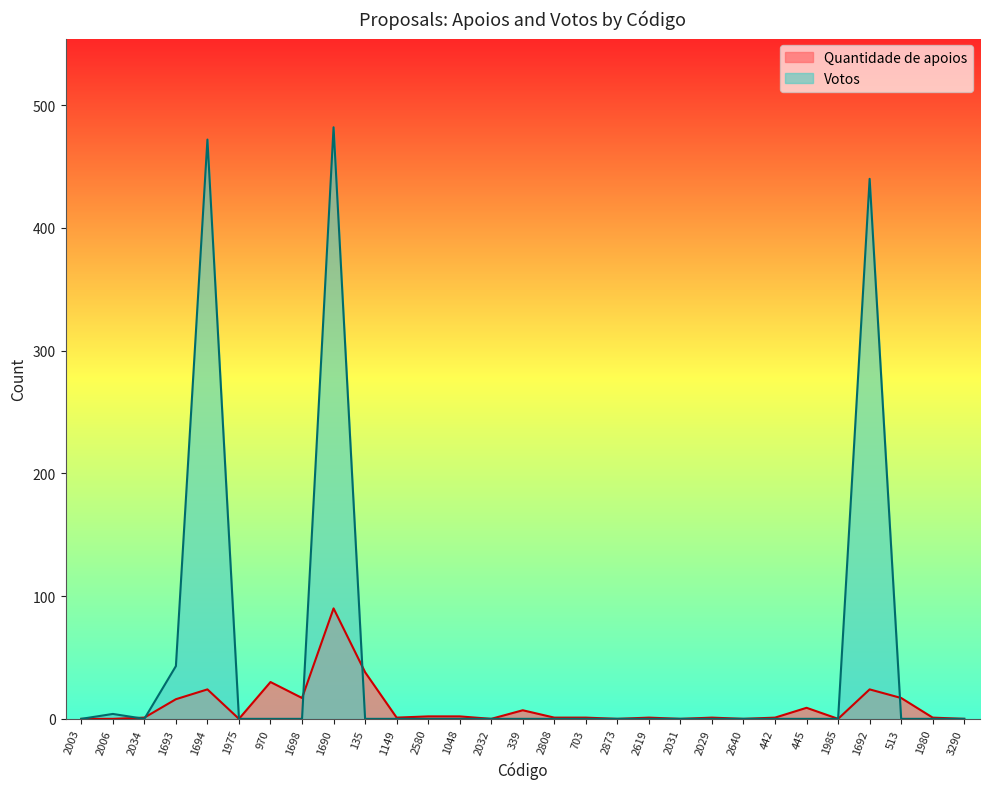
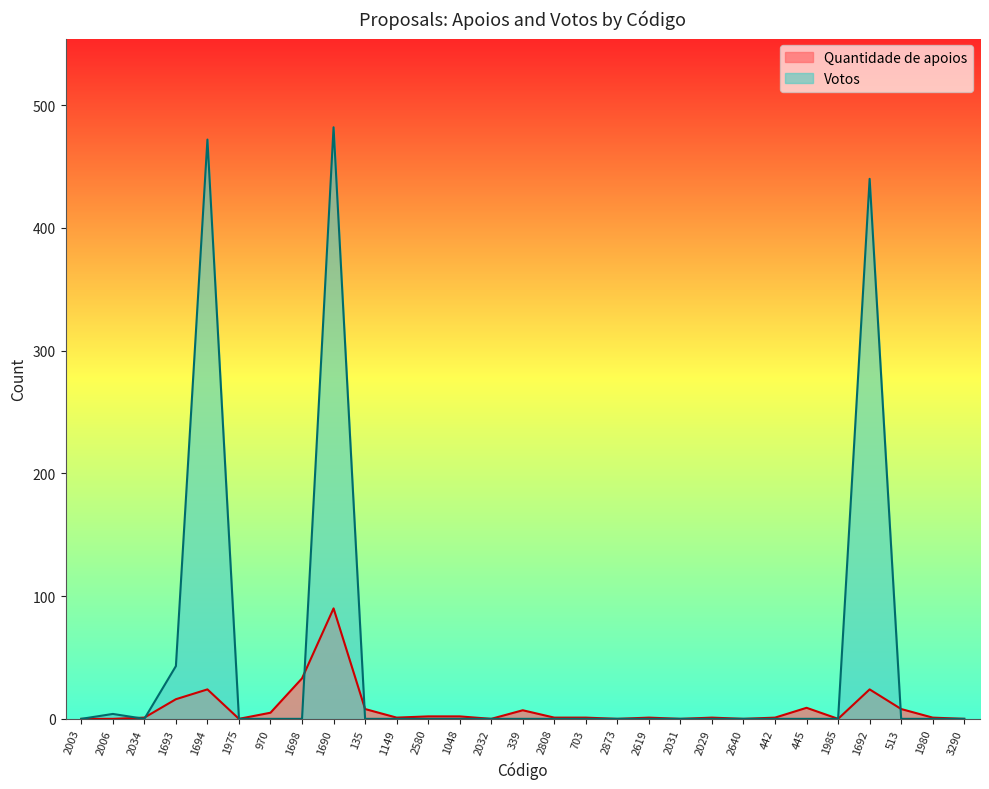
Quantidade de apoios, 970: 30 -> 5
Quantidade de apoios, 1698: 17 -> 33
Quantidade de apoios, 135: 38 -> 8
Quantidade de apoios, 513: 17 -> 8
